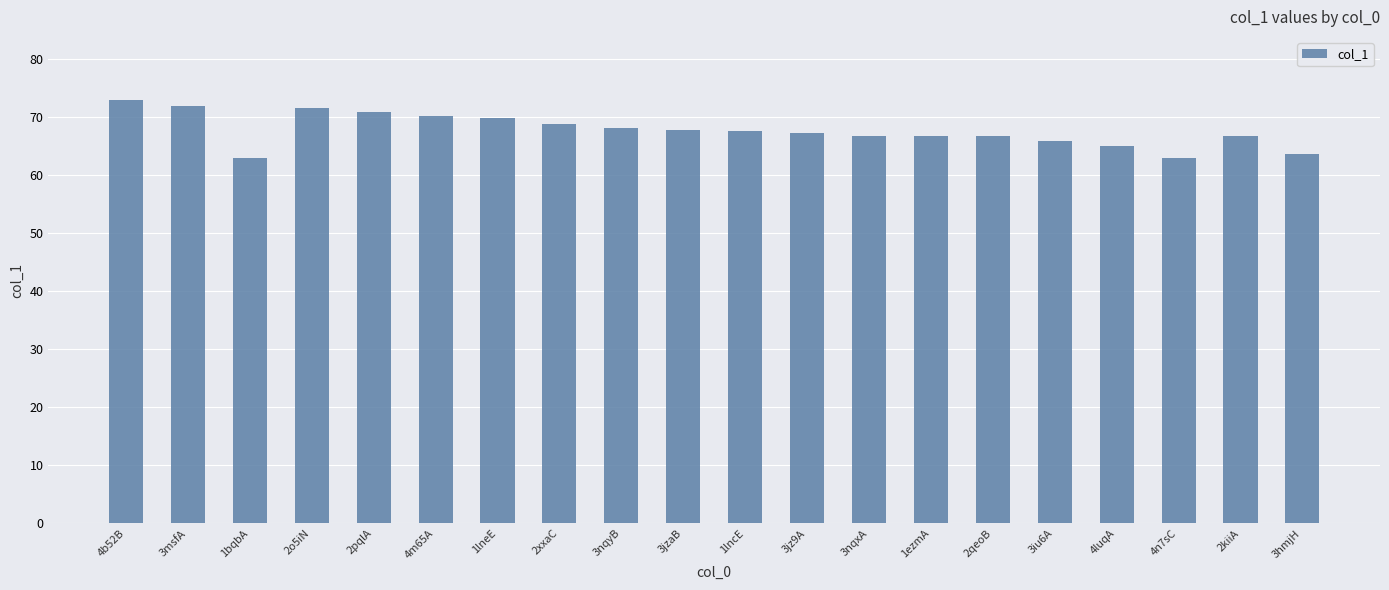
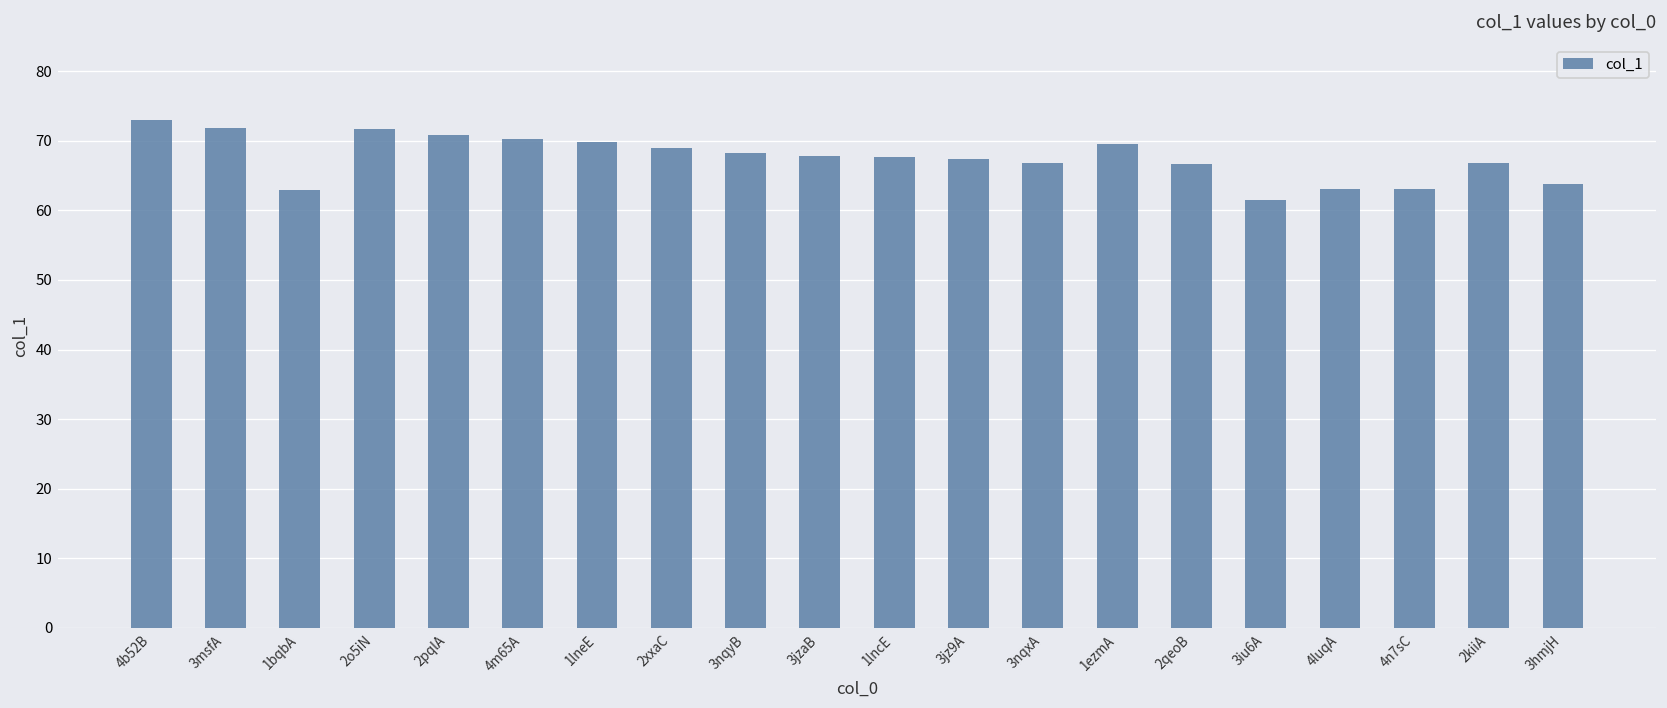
1ezmA: 67 -> 70
3iu6A: 66 -> 61
4luqA: 65 -> 63
